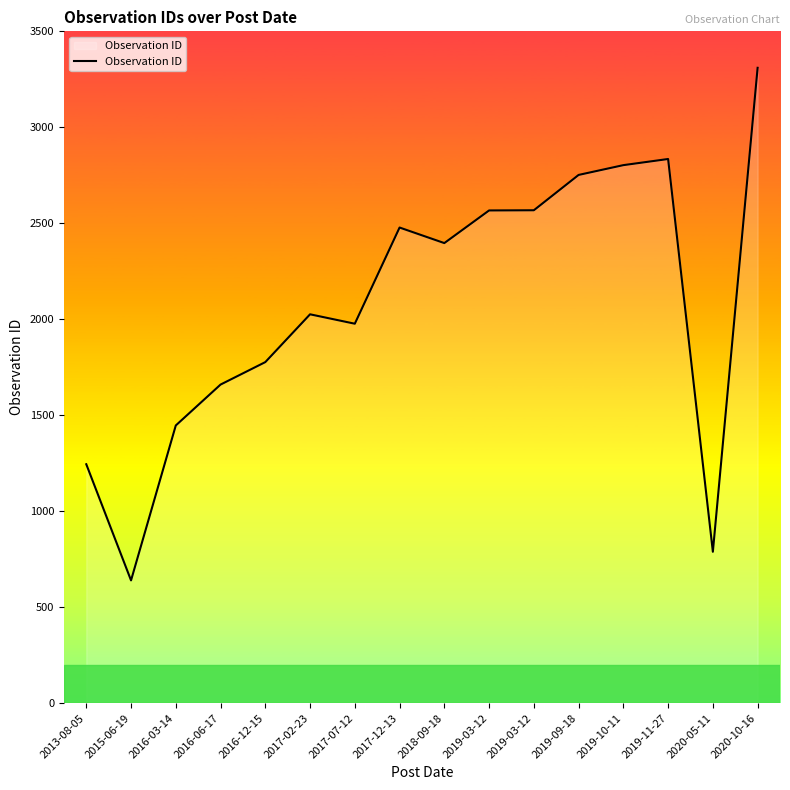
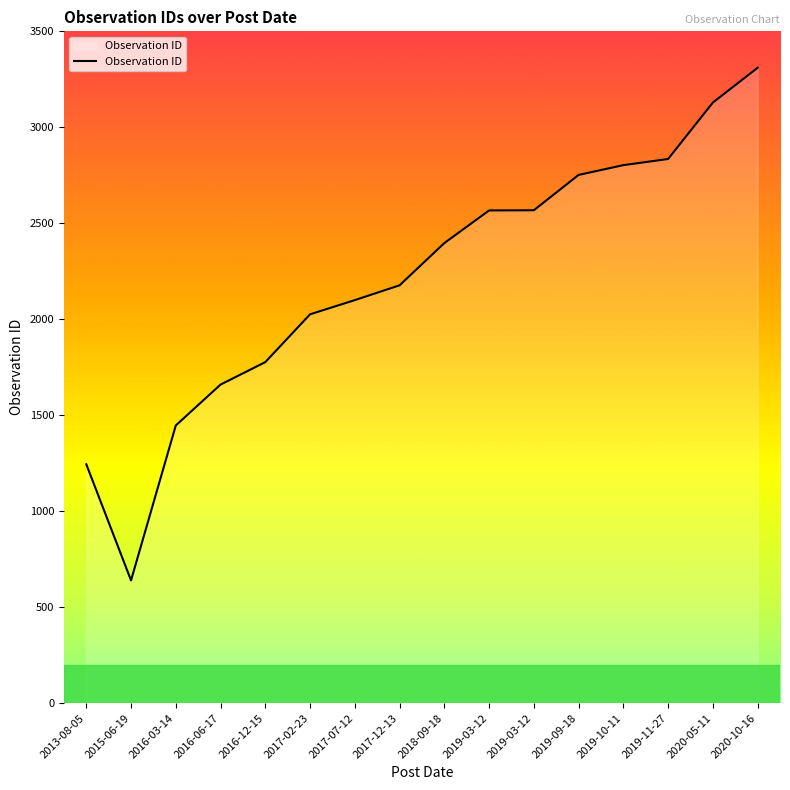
2017-07-12: 1980 -> 2100
2017-12-13: 2480 -> 2180
2020-05-11: 790 -> 3130
